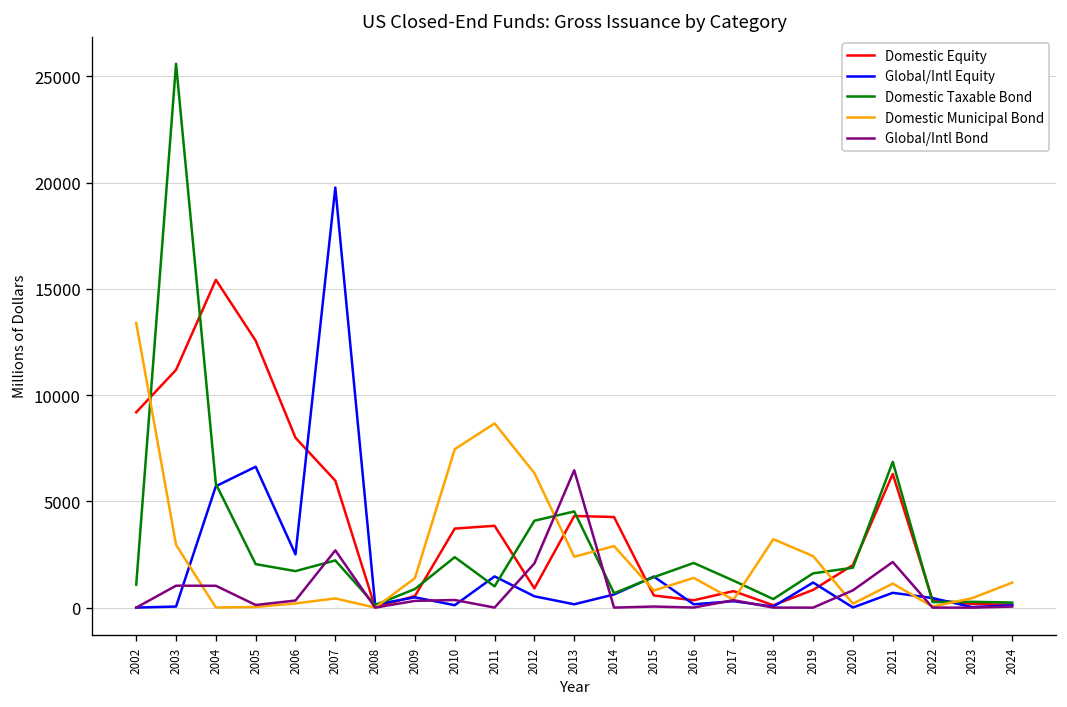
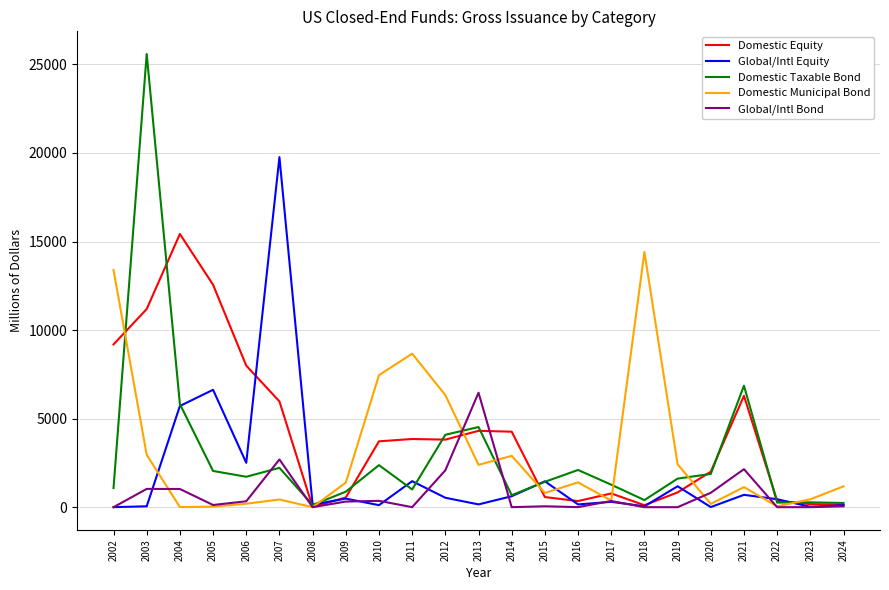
Domestic Equity, 2012: 900 -> 3800
Domestic Municipal Bond, 2018: 3200 -> 14400
